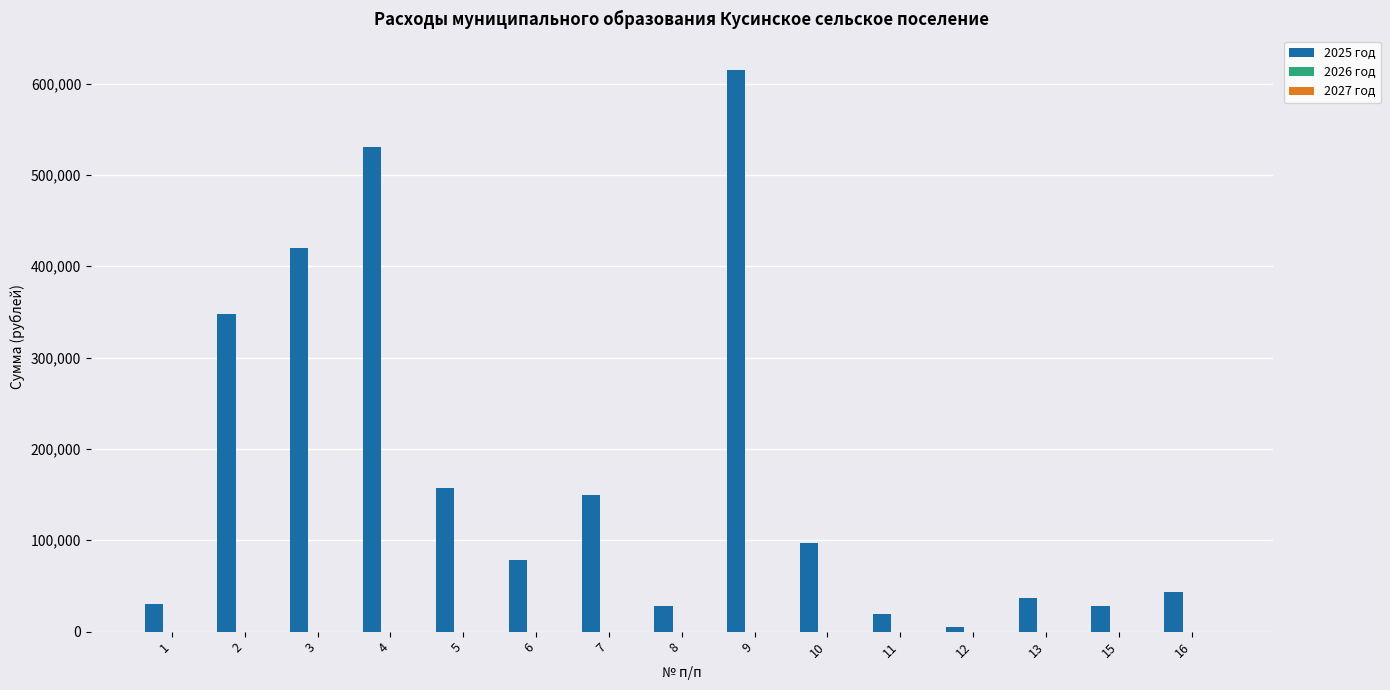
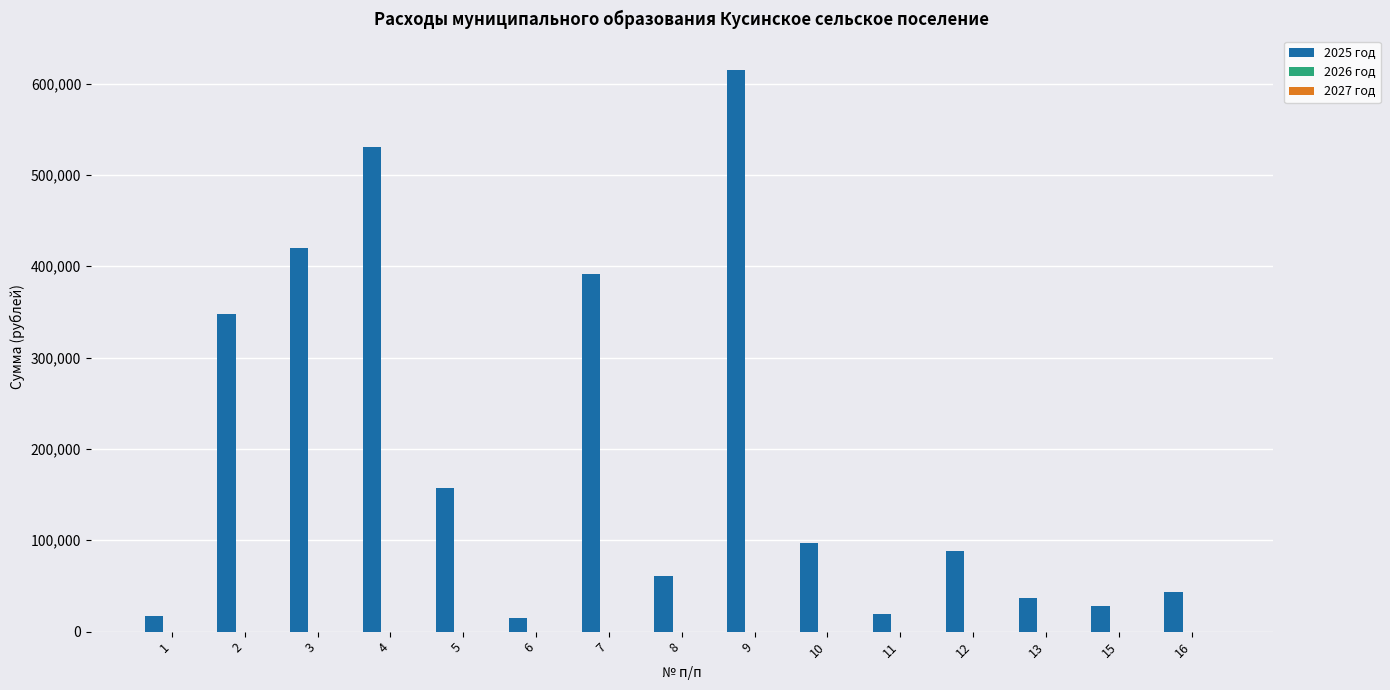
2025 год, 1: 30,000 -> 20,000
2025 год, 6: 80,000 -> 20,000
2025 год, 7: 150,000 -> 390,000
2025 год, 8: 30,000 -> 60,000
2025 год, 12: 10,000 -> 90,000
